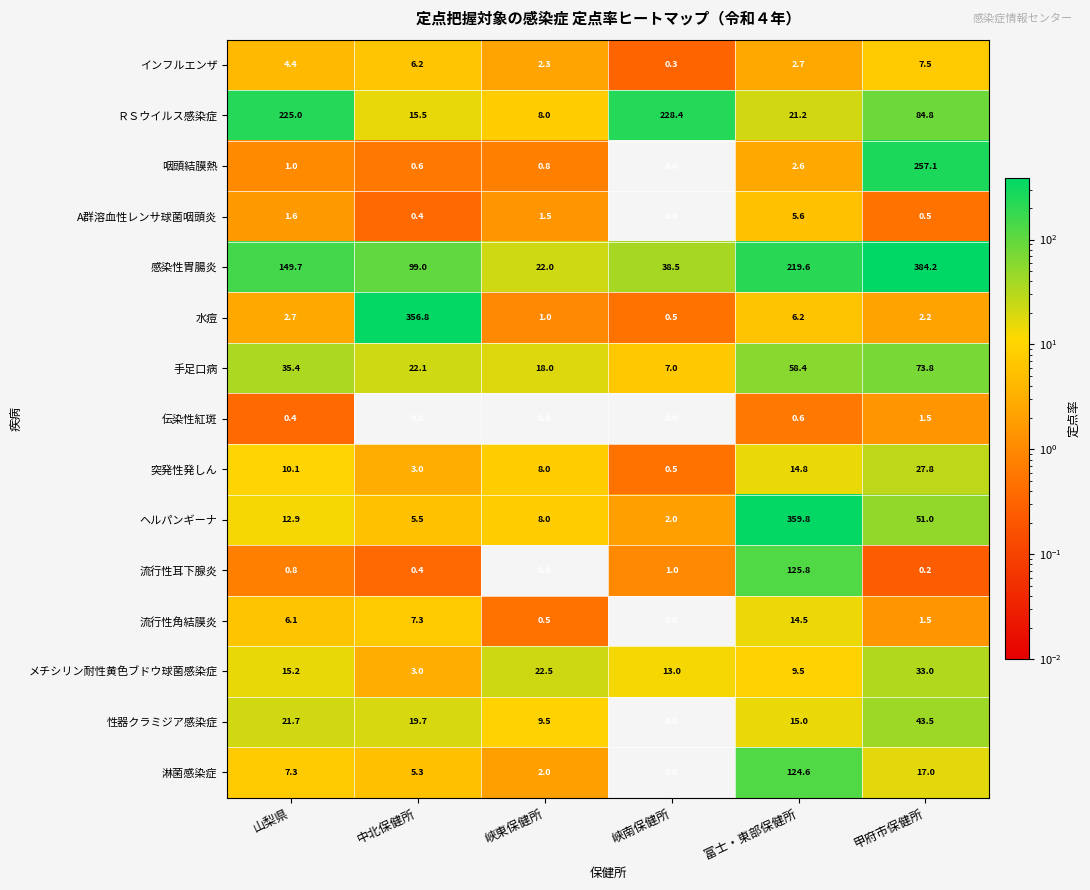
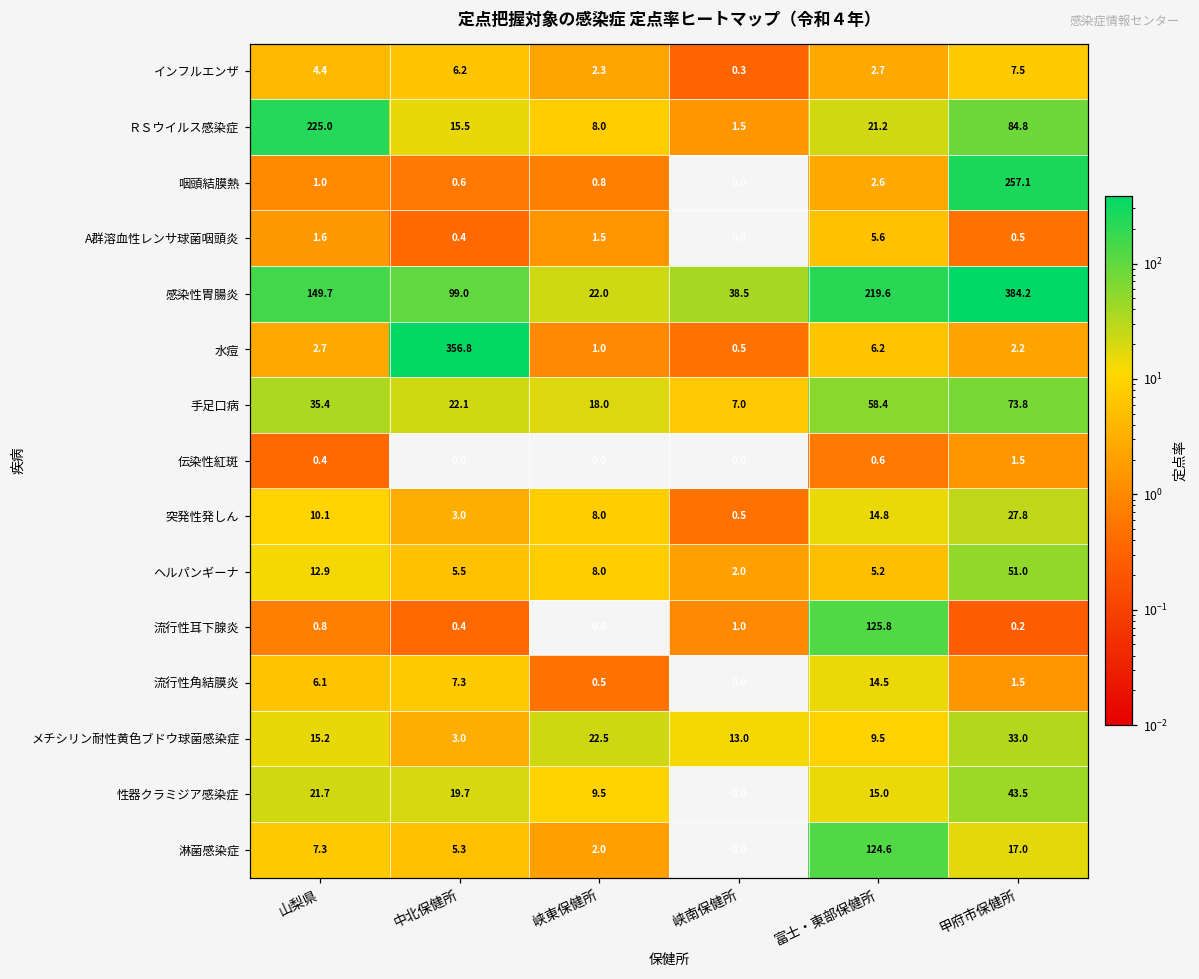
ＲＳウイルス感染症, 峡南保健所: 228.4 -> 1.5
ヘルパンギーナ, 富士・東部保健所: 359.8 -> 5.2
